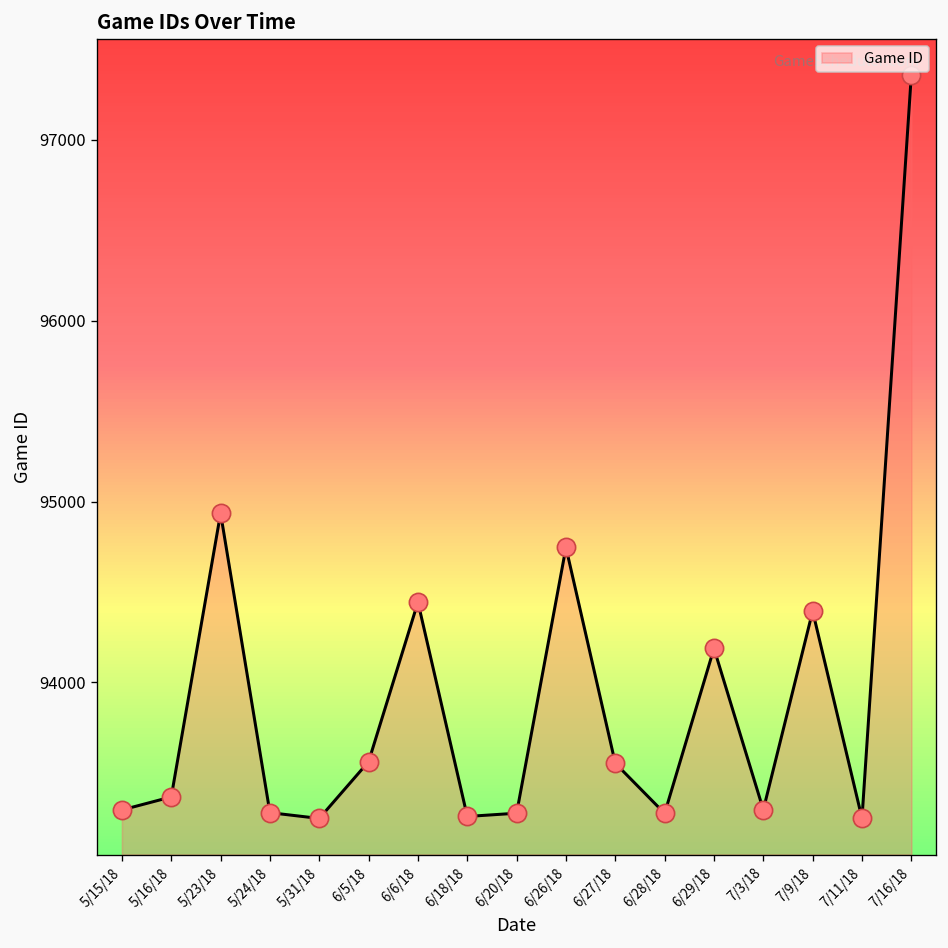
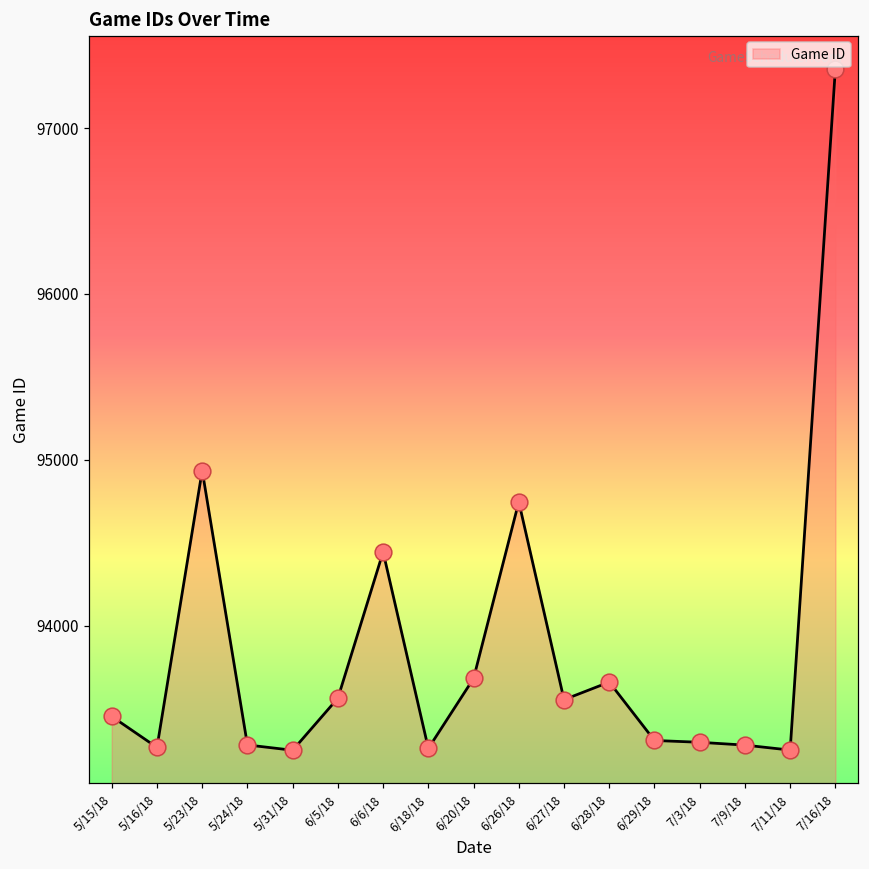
5/15/18: 93300 -> 93450
5/16/18: 93370 -> 93270
6/20/18: 93280 -> 93680
6/28/18: 93280 -> 93660
6/29/18: 94190 -> 93310
7/9/18: 94390 -> 93280
